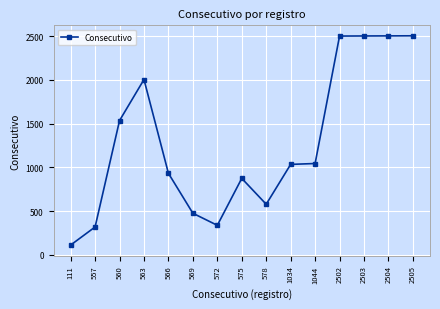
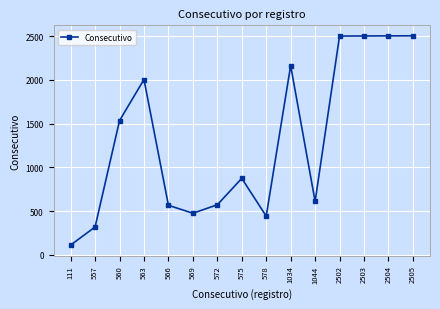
566: 900 -> 600
572: 300 -> 600
578: 600 -> 400
1034: 1000 -> 2200
1044: 1000 -> 600
